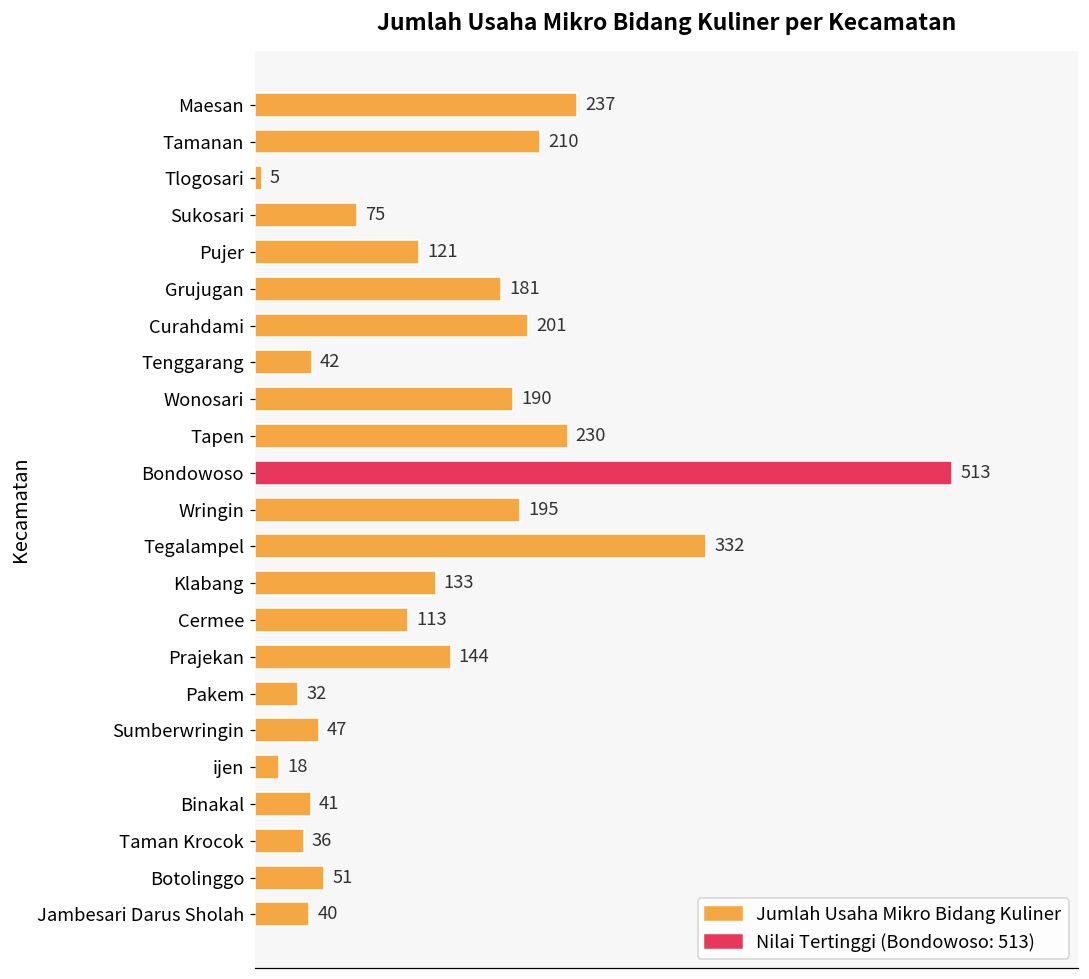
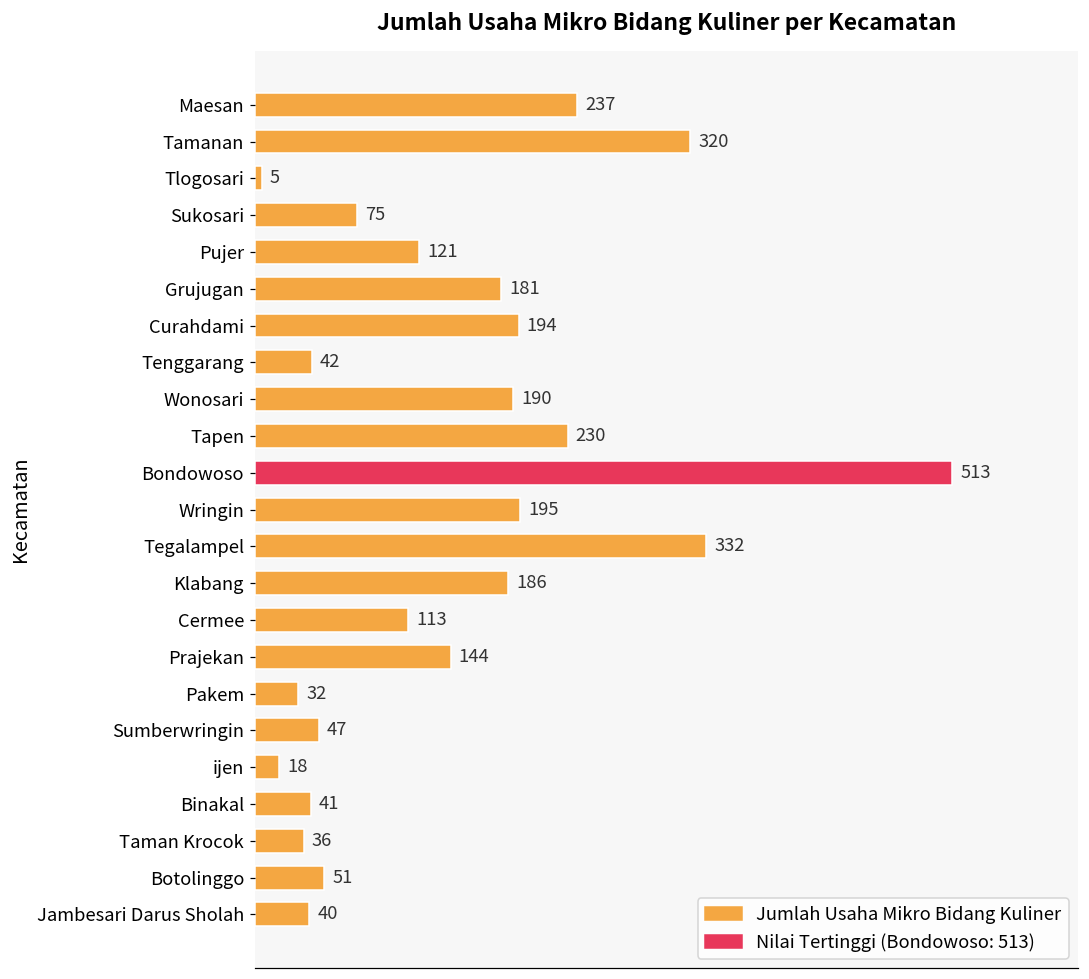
Tamanan: 210 -> 320
Curahdami: 201 -> 194
Klabang: 133 -> 186
